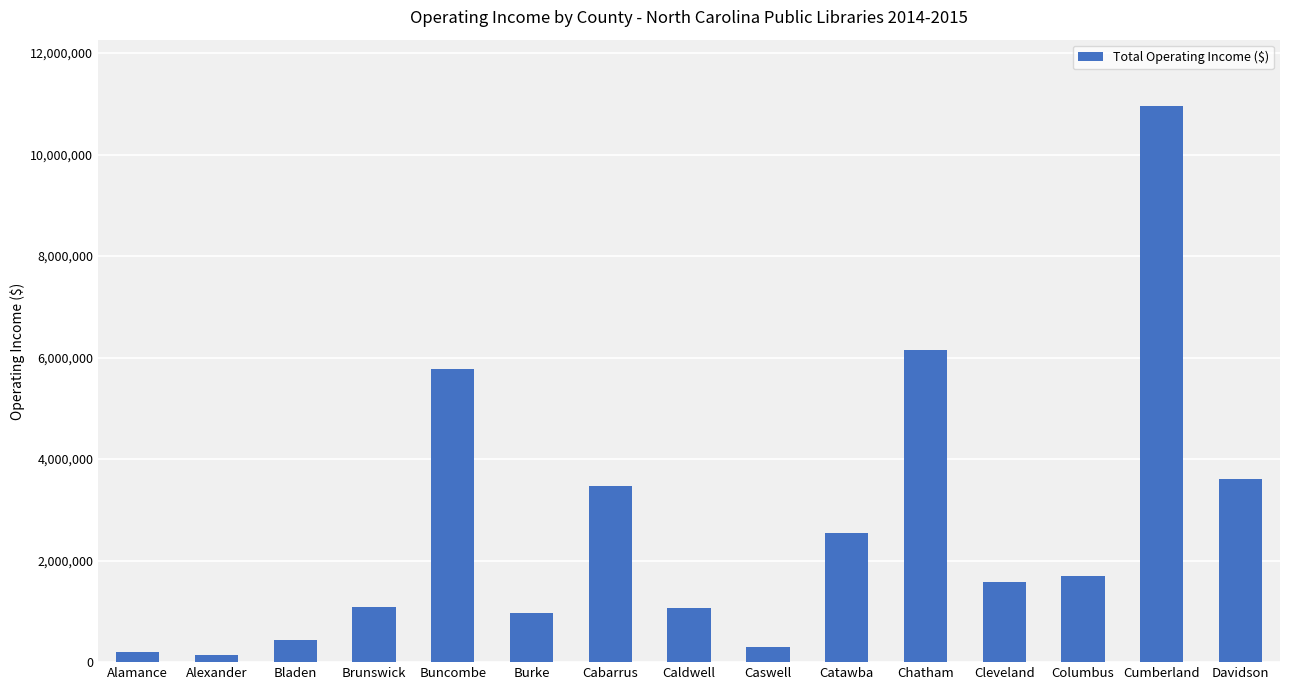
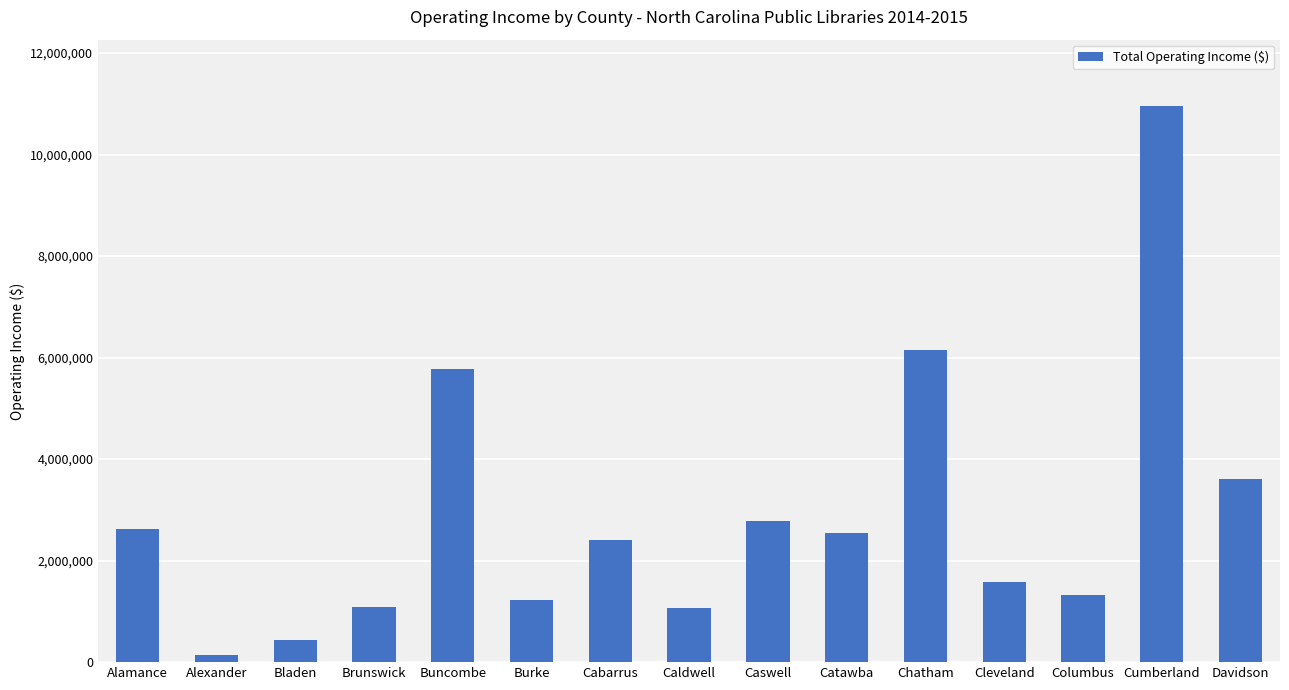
Alamance: 200,000 -> 2,600,000
Burke: 1,000,000 -> 1,200,000
Cabarrus: 3,500,000 -> 2,400,000
Caswell: 300,000 -> 2,800,000
Columbus: 1,700,000 -> 1,300,000
